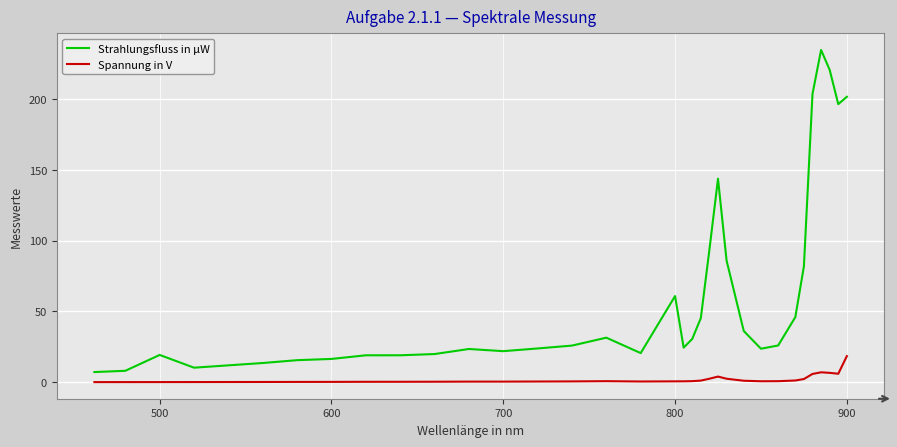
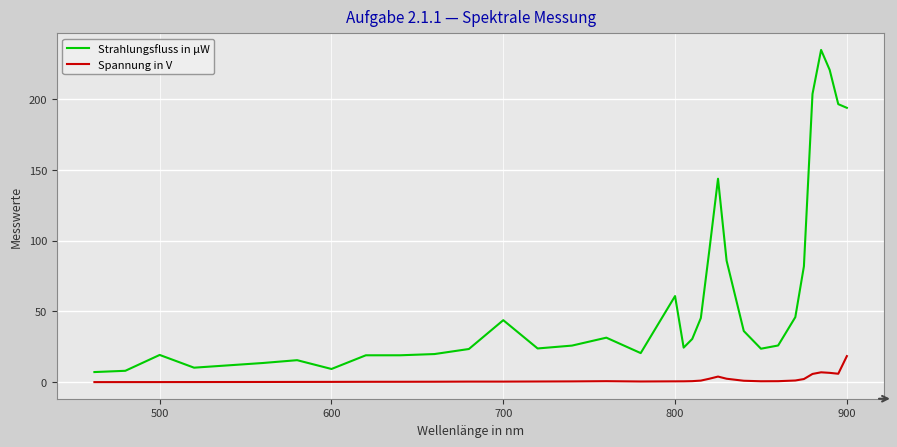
Strahlungsfluss in µW, 600: 16 -> 9
Strahlungsfluss in µW, 700: 22 -> 44
Strahlungsfluss in µW, 900: 202 -> 194
